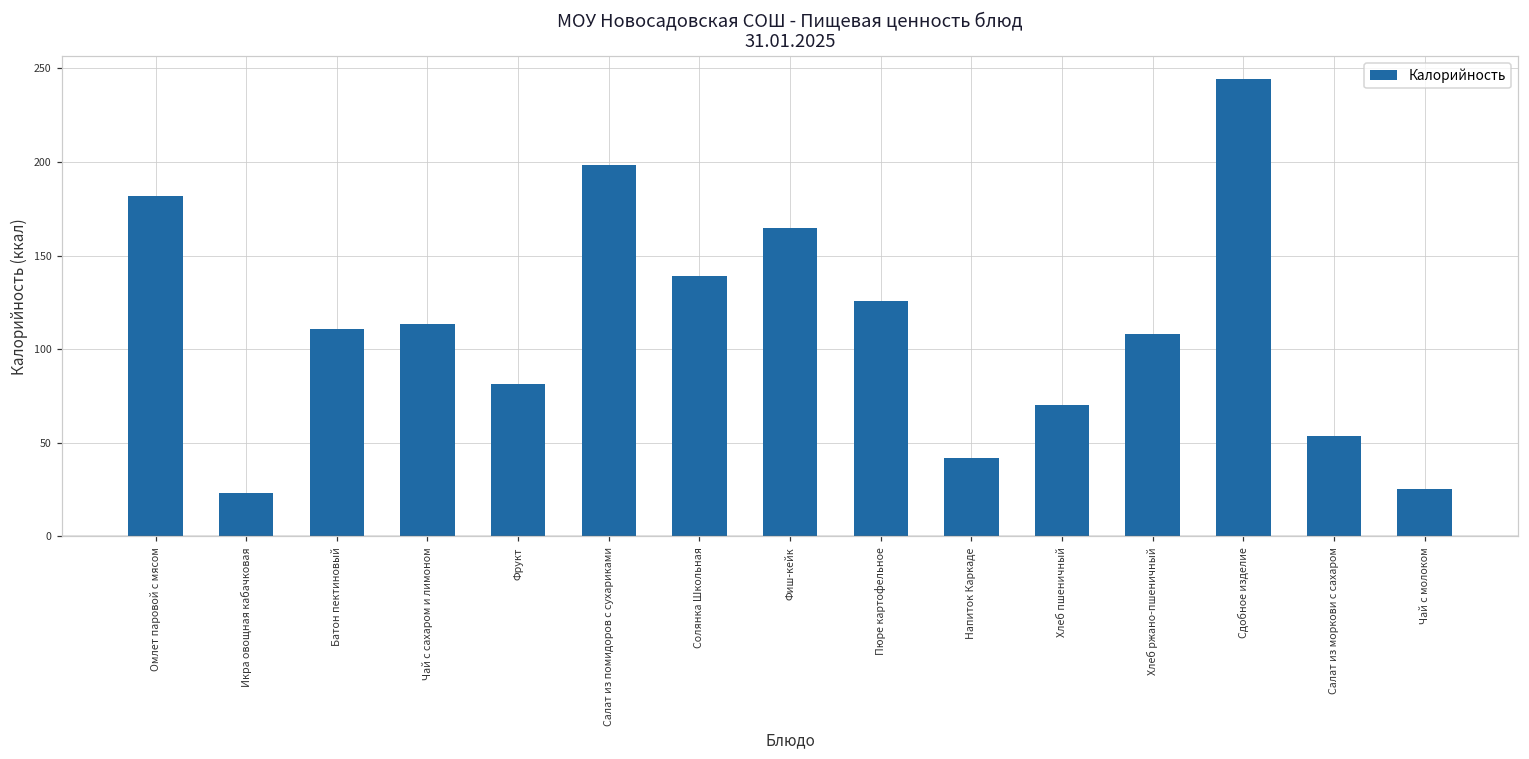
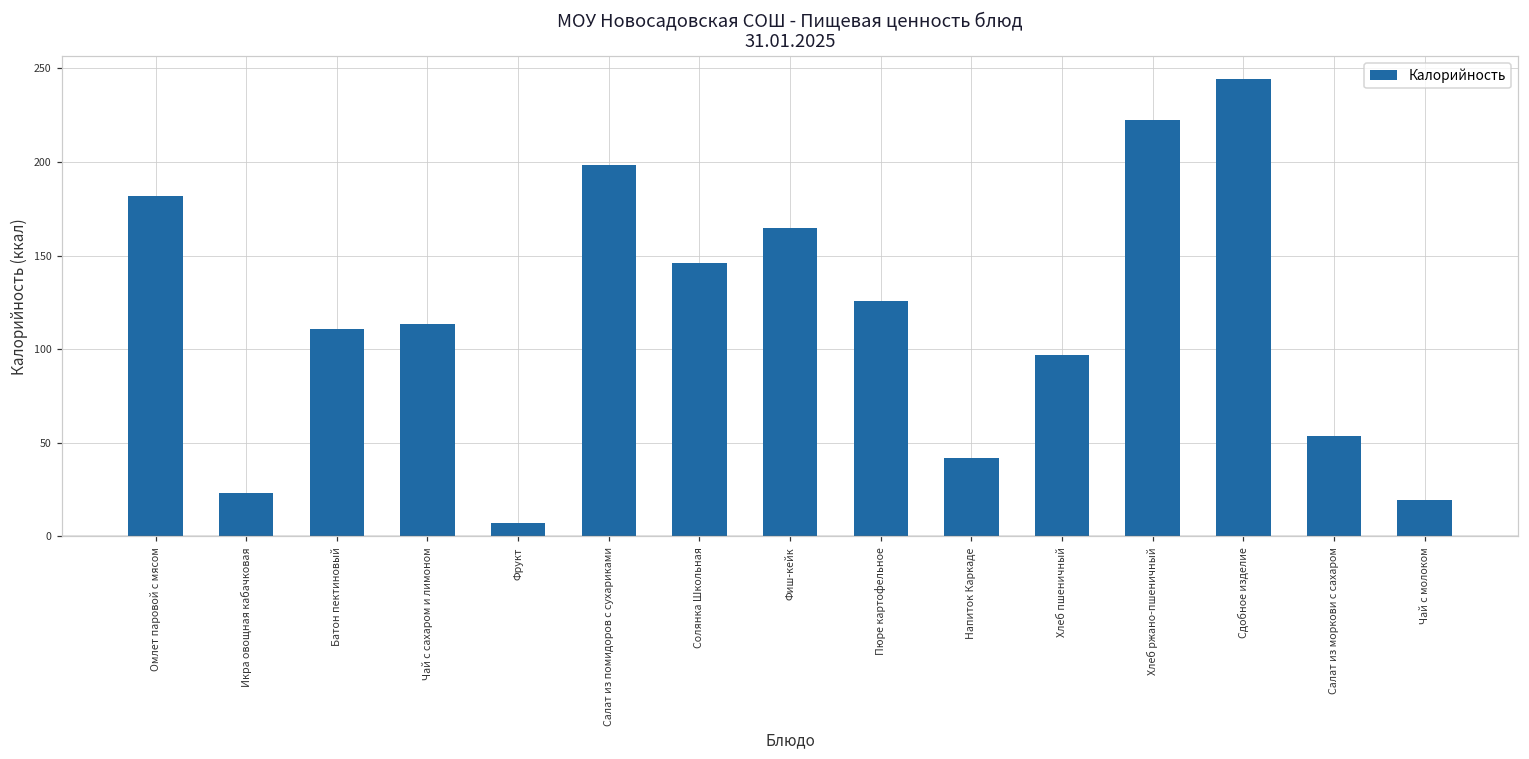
Фрукт: 82 -> 7
Солянка Школьная: 139 -> 146
Хлеб пшеничный: 70 -> 97
Хлеб ржано-пшеничный: 108 -> 222
Чай с молоком: 26 -> 20
